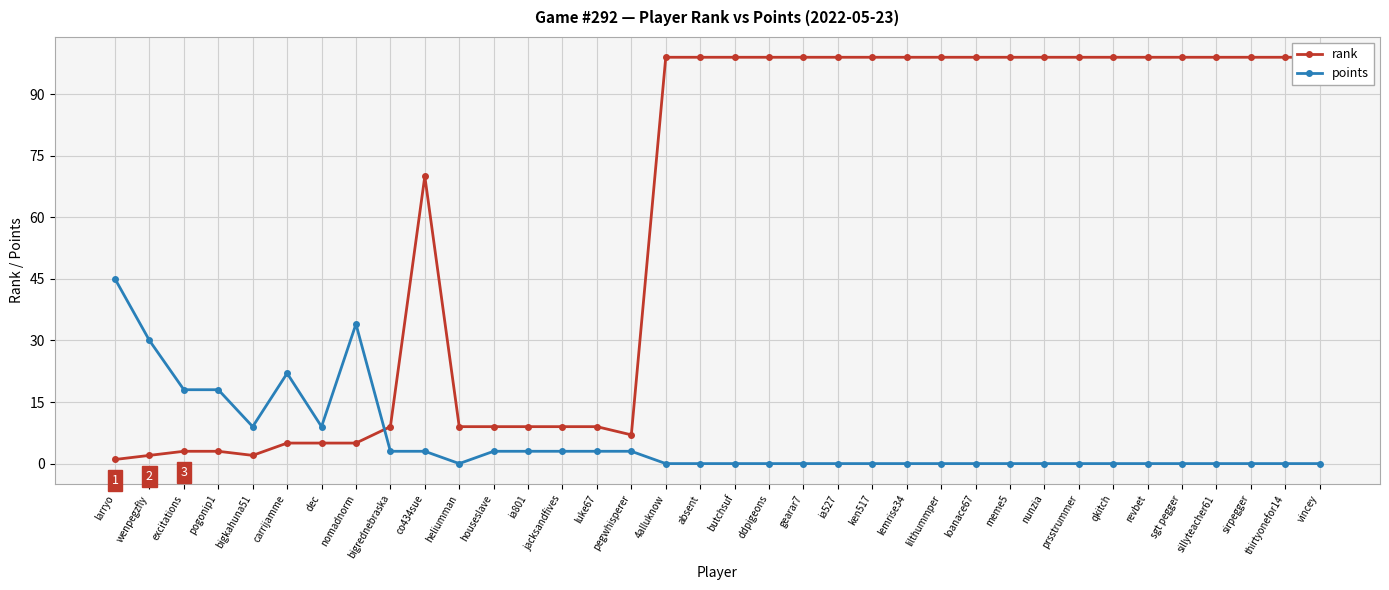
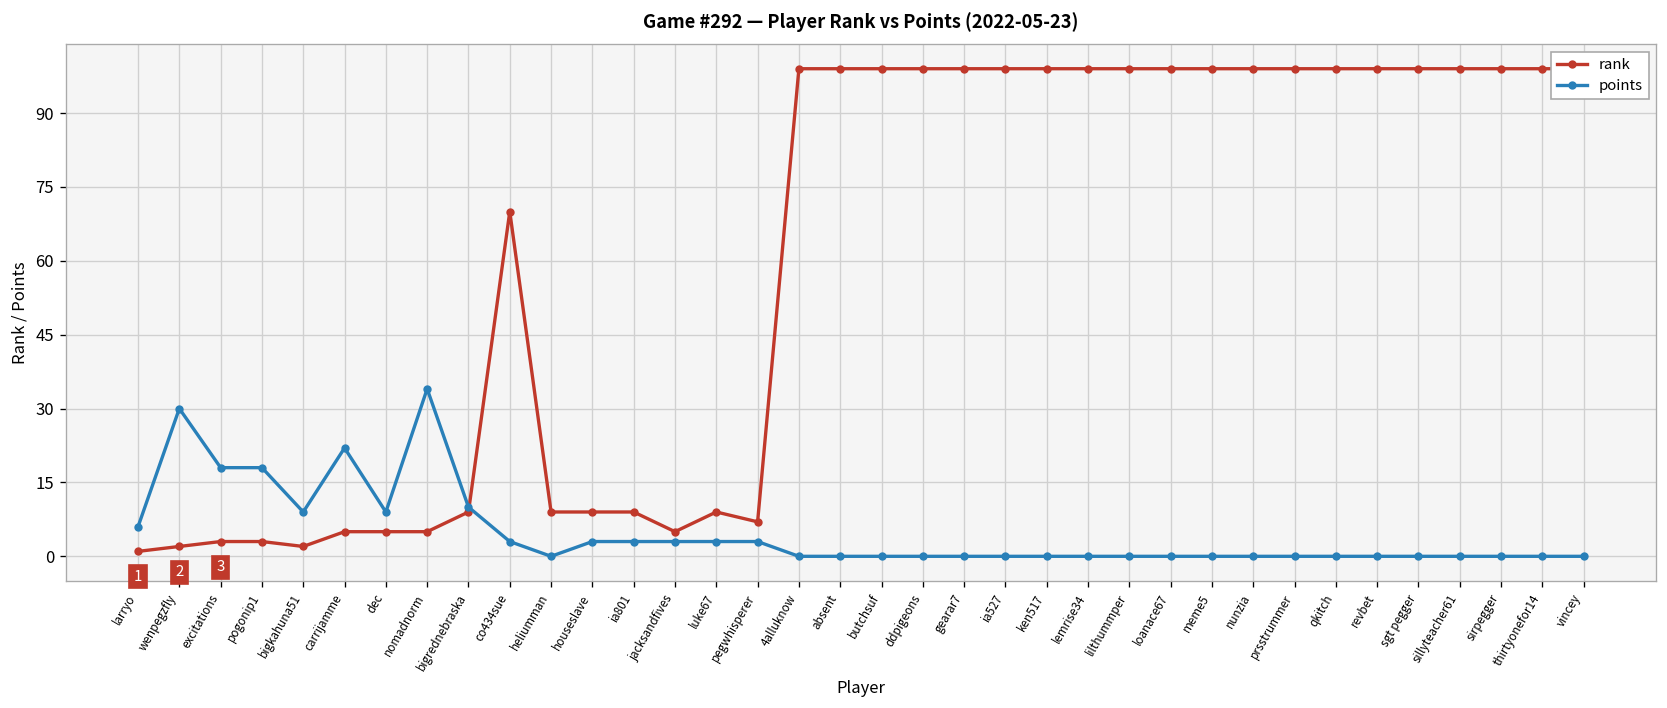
points, larryo: 45 -> 6
points, bigrednebraska: 3 -> 10
rank, jacksandfives: 9 -> 5
